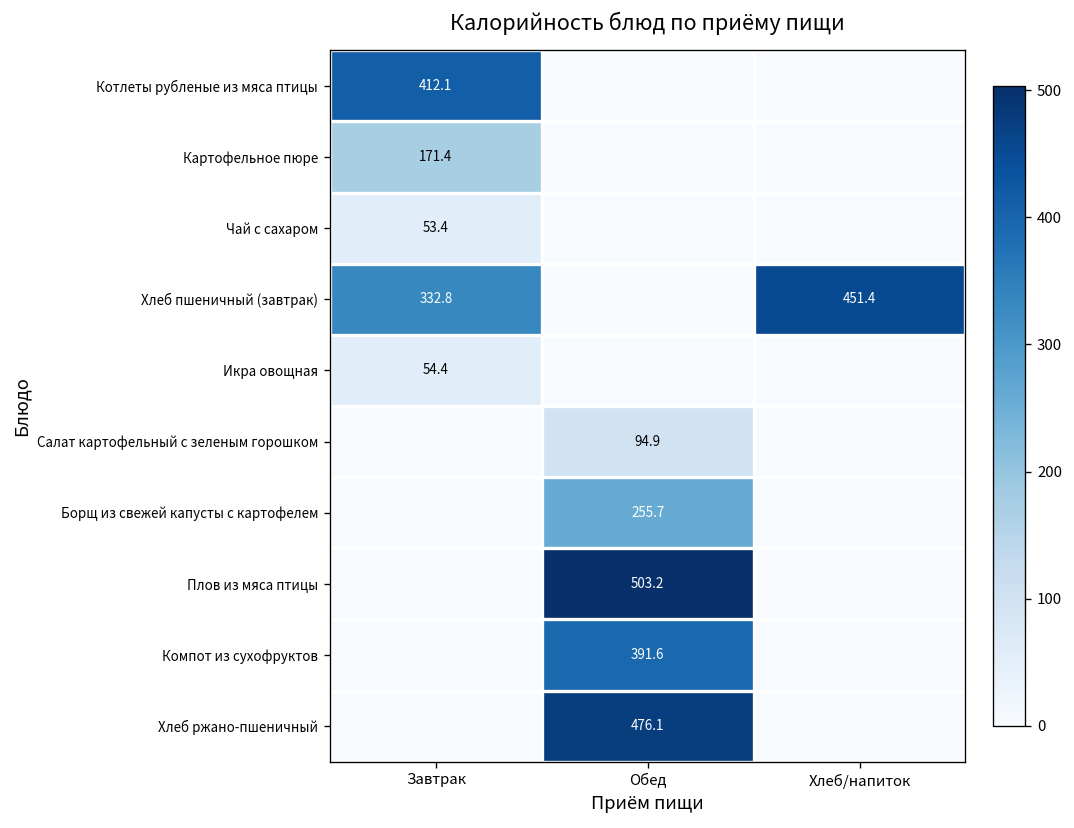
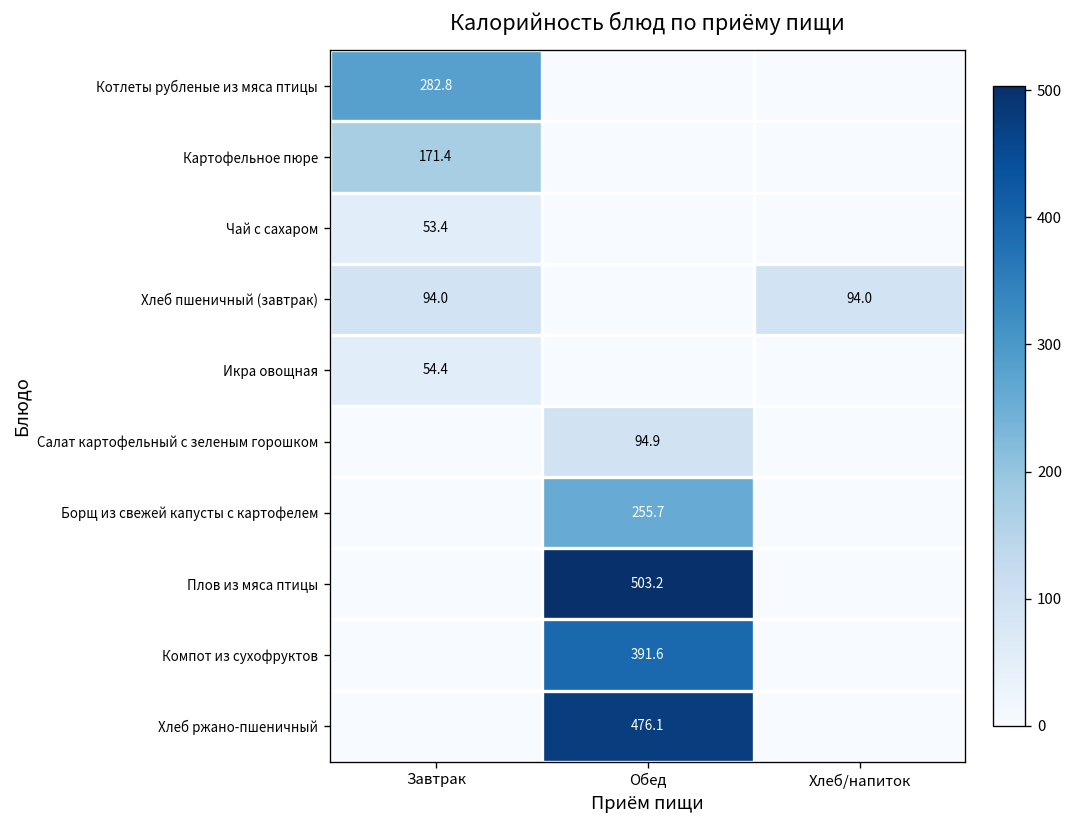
Котлеты рубленые из мяса птицы, Завтрак: 412.1 -> 282.8
Хлеб пшеничный (завтрак), Завтрак: 332.8 -> 94.0
Хлеб пшеничный (завтрак), Хлеб/напиток: 451.4 -> 94.0
